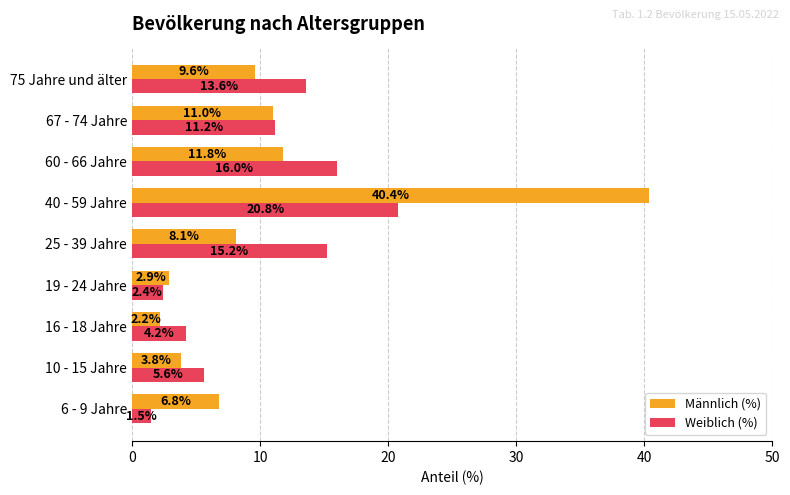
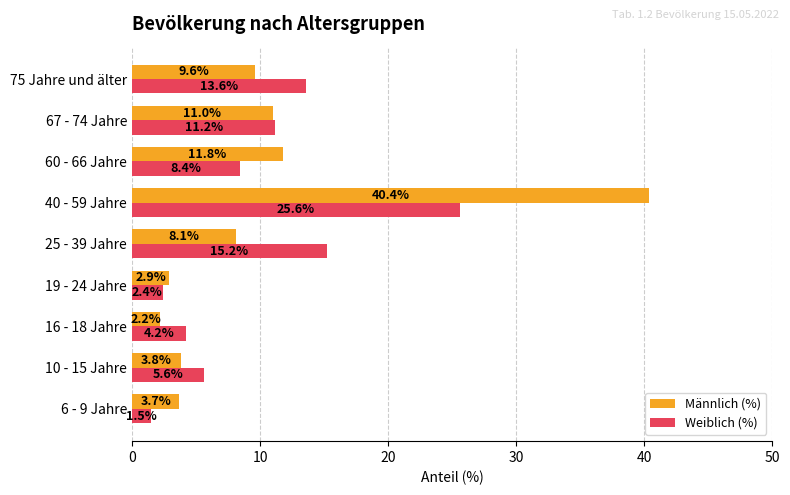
Weiblich (%), 60 - 66 Jahre: 16.0% -> 8.4%
Weiblich (%), 40 - 59 Jahre: 20.8% -> 25.6%
Männlich (%), 6 - 9 Jahre: 6.8% -> 3.7%
